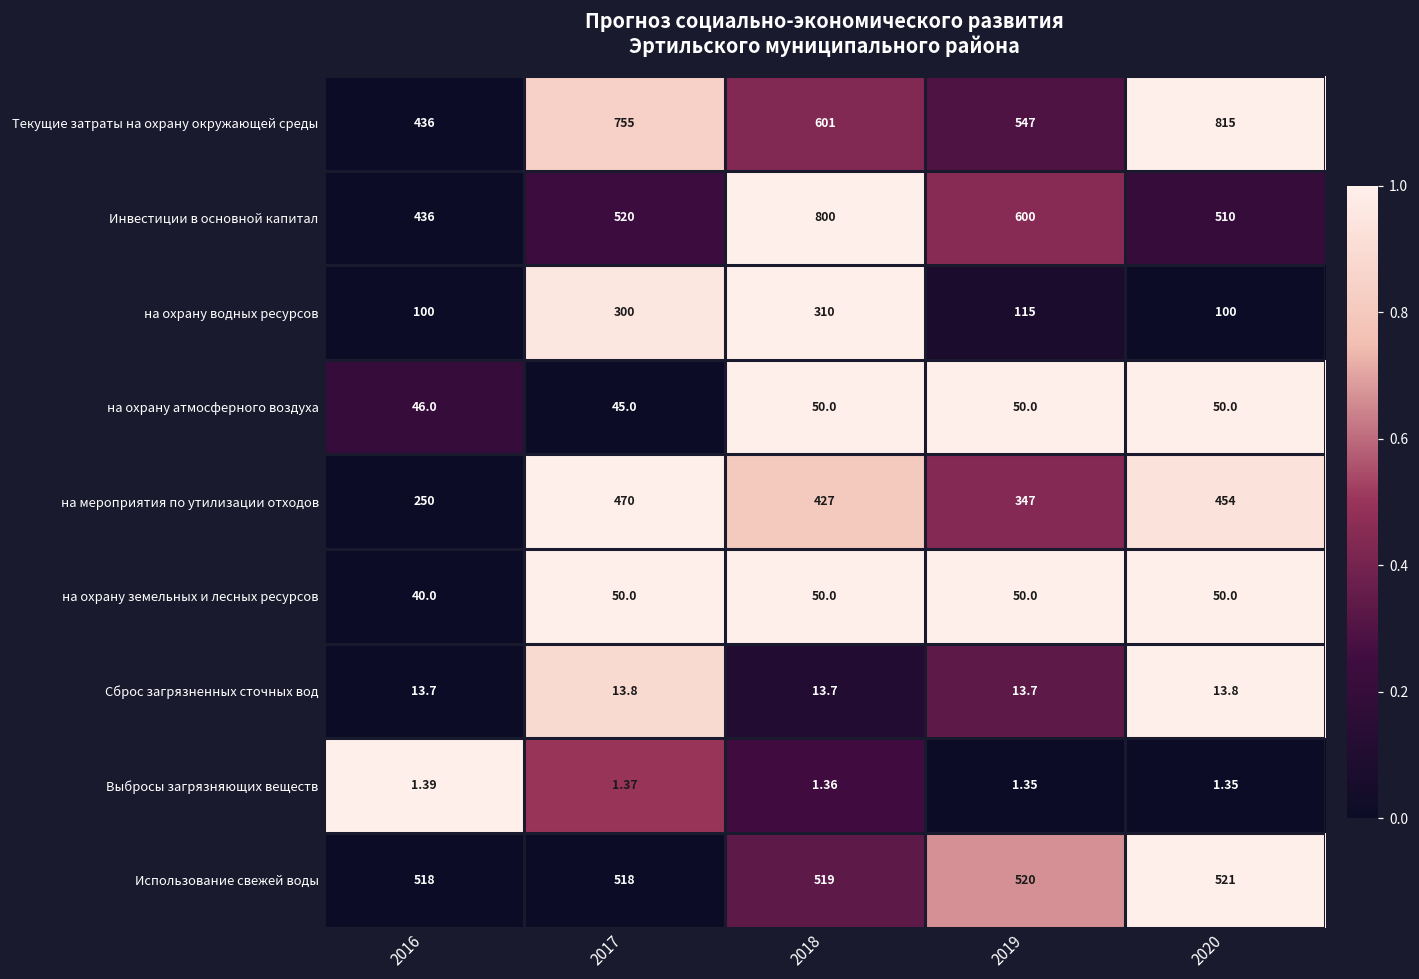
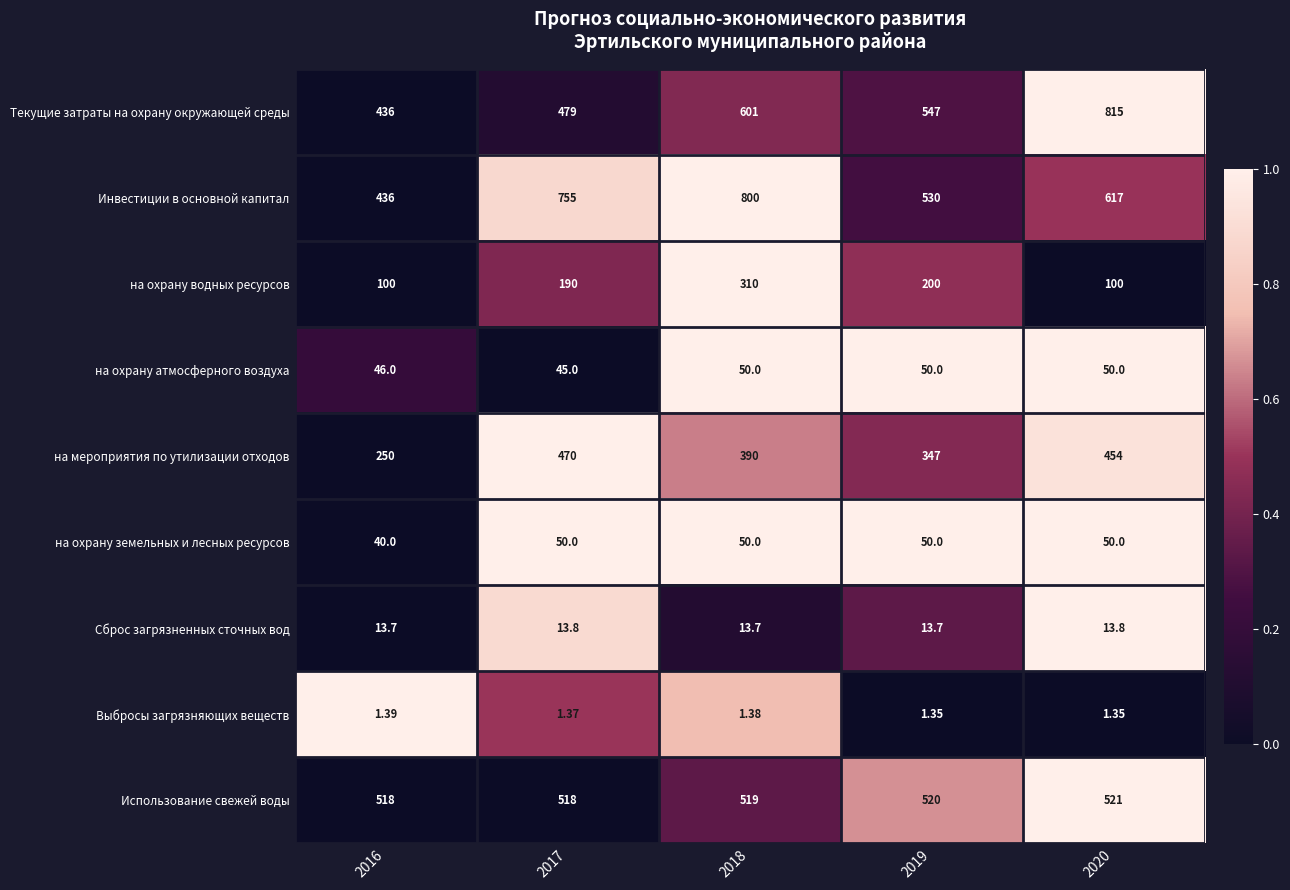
Текущие затраты на охрану окружающей среды, 2017: 755 -> 479
Инвестиции в основной капитал, 2017: 520 -> 755
Инвестиции в основной капитал, 2019: 600 -> 530
Инвестиции в основной капитал, 2020: 510 -> 617
на охрану водных ресурсов, 2017: 300 -> 190
на охрану водных ресурсов, 2019: 115 -> 200
на мероприятия по утилизации отходов, 2018: 427 -> 390
Выбросы загрязняющих веществ, 2018: 1.36 -> 1.38
